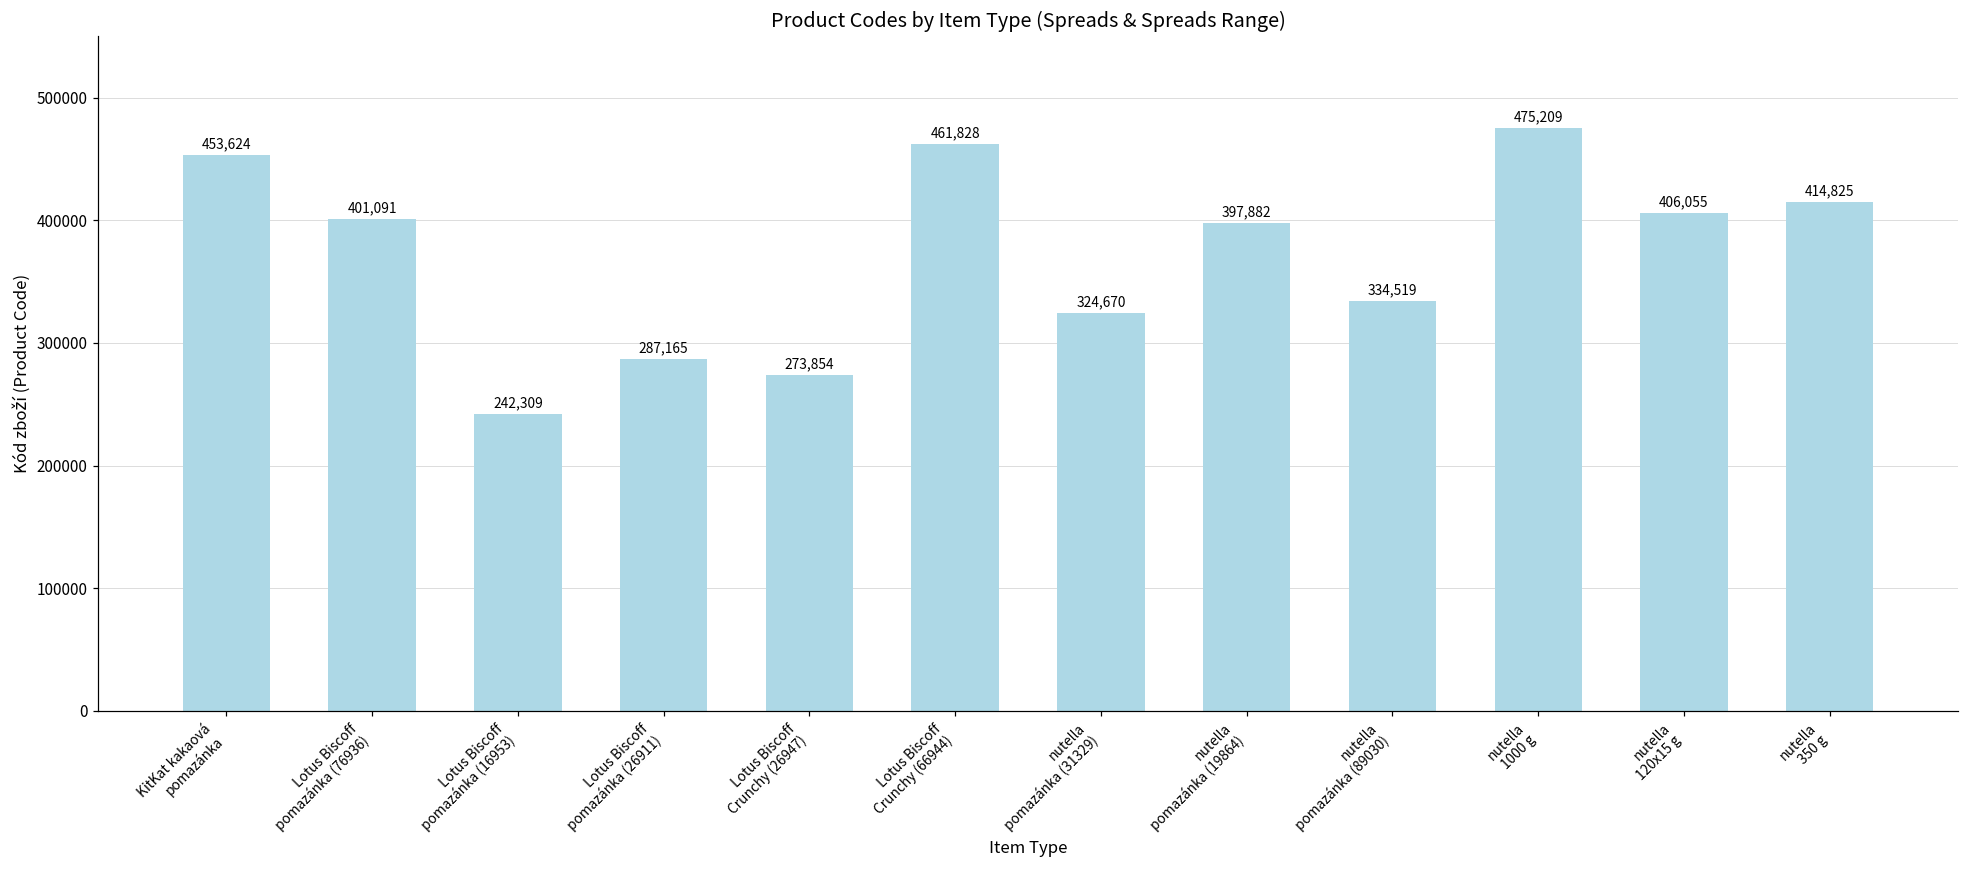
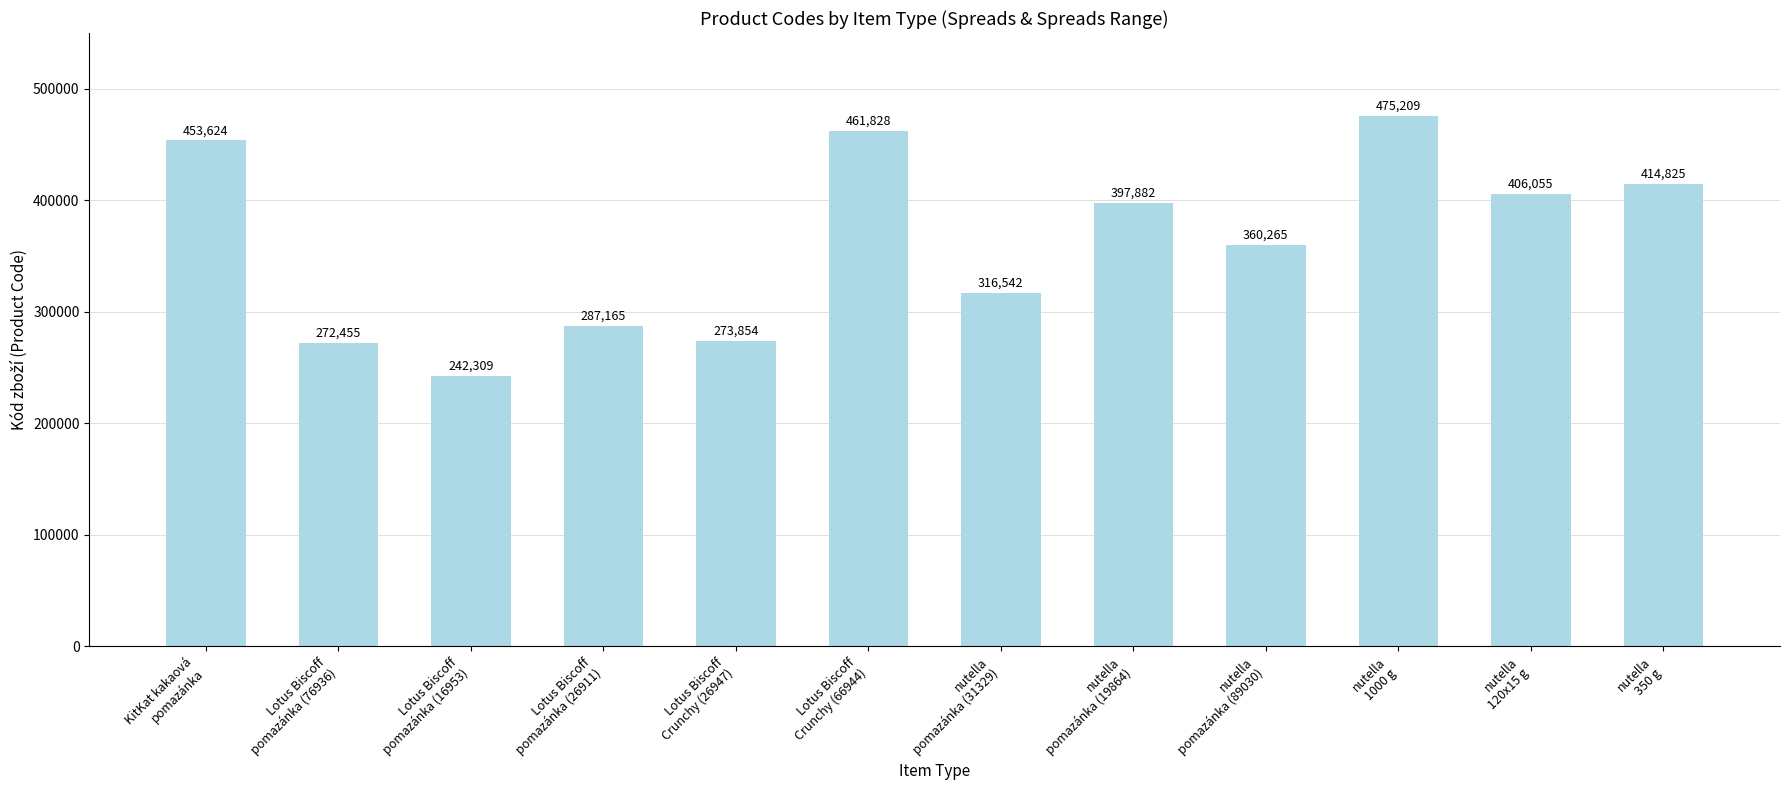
Lotus Biscoff pomazánka (76936): 401,091 -> 272,455
nutella pomazánka (31329): 324,670 -> 316,542
nutella pomazánka (89030): 334,519 -> 360,265
